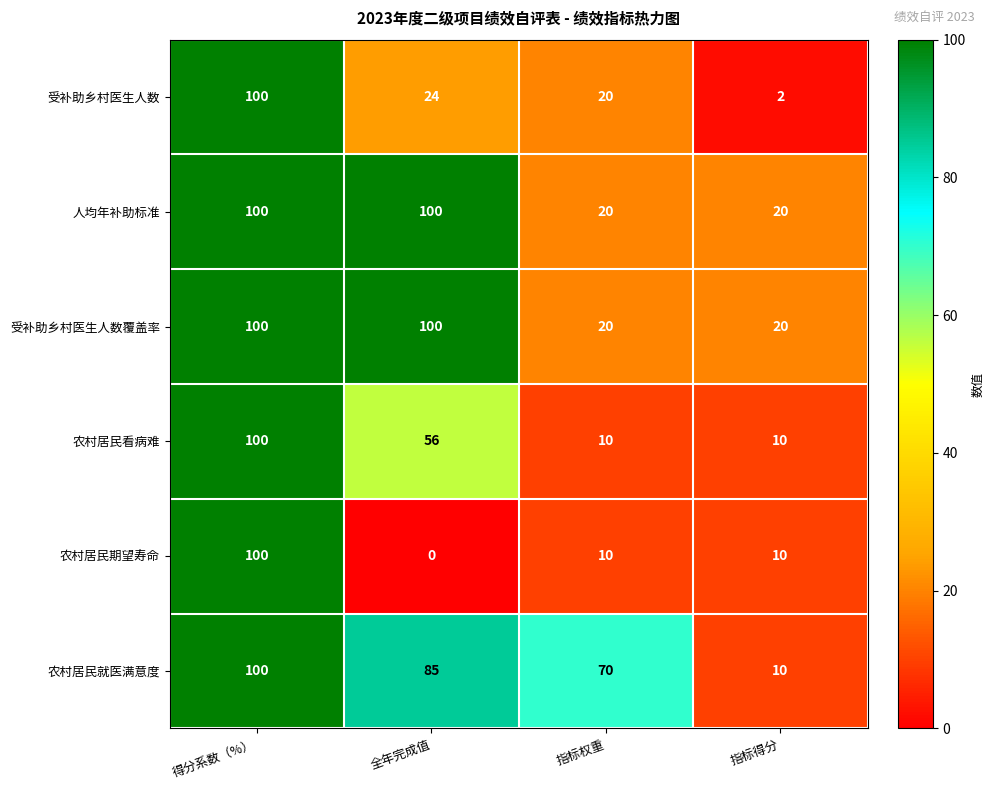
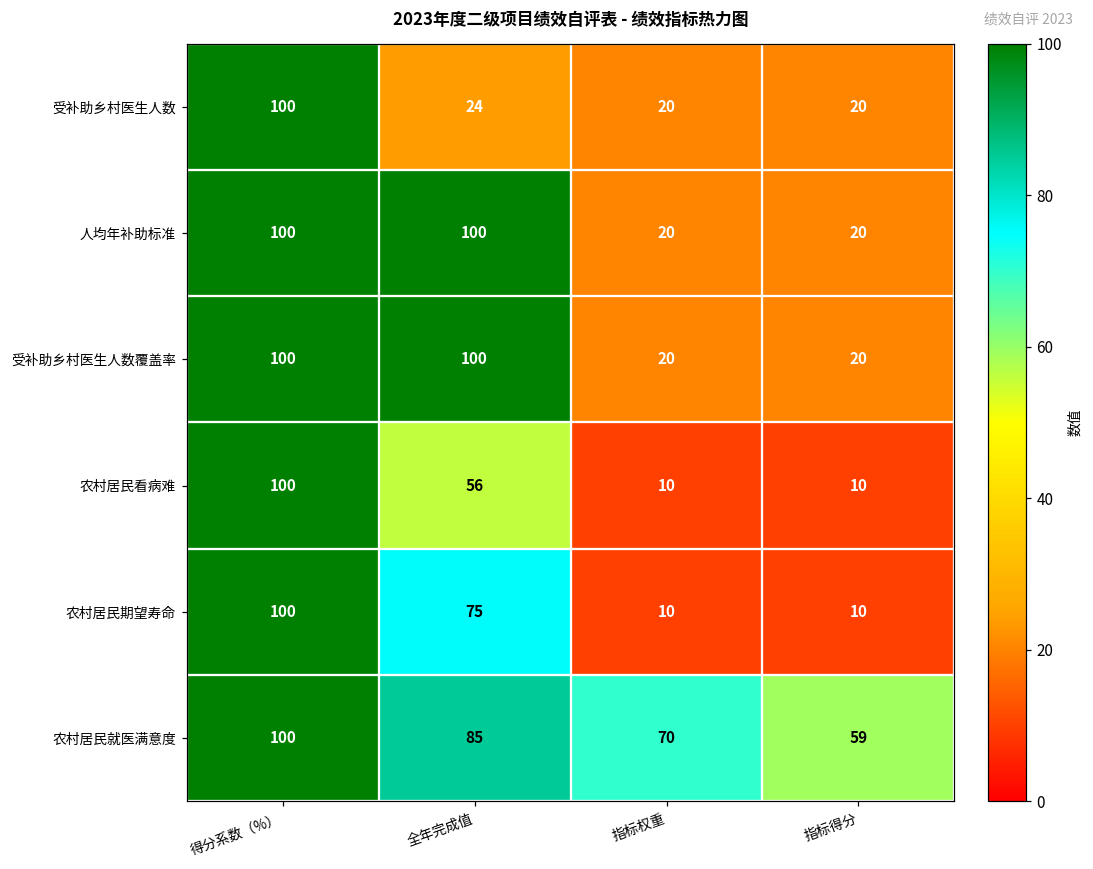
受补助乡村医生人数, 指标得分: 2 -> 20
农村居民期望寿命, 全年完成值: 0 -> 75
农村居民就医满意度, 指标得分: 10 -> 59
